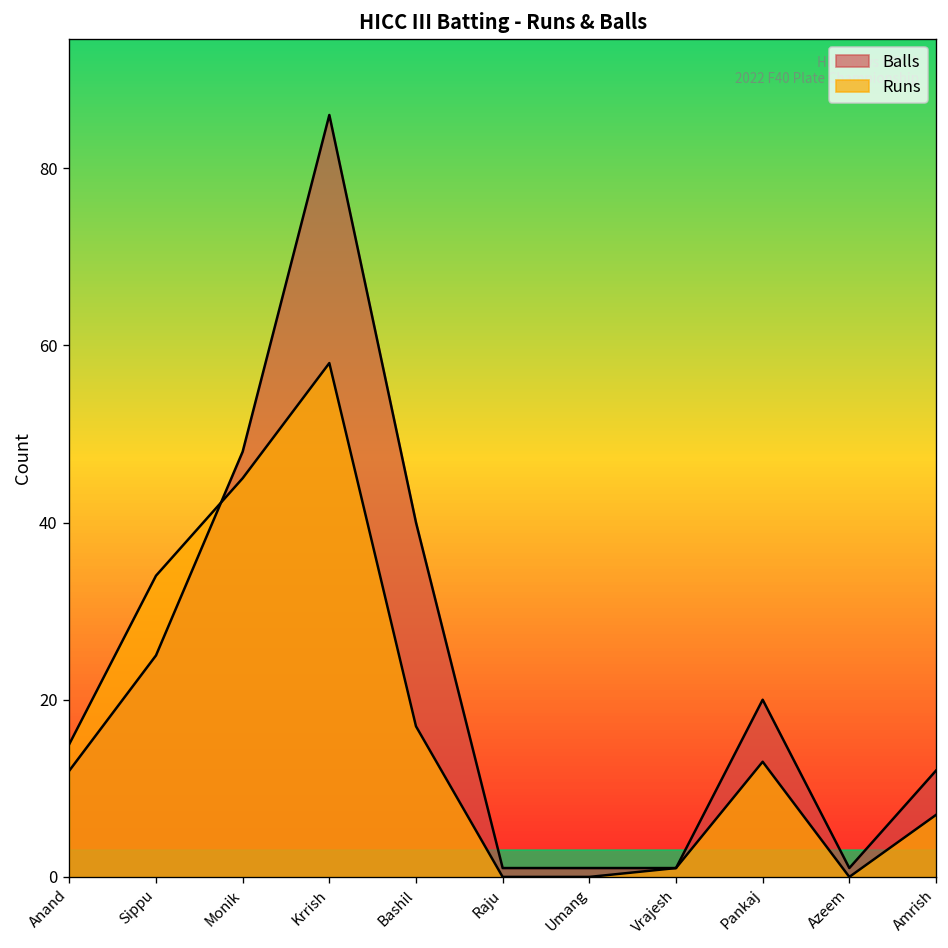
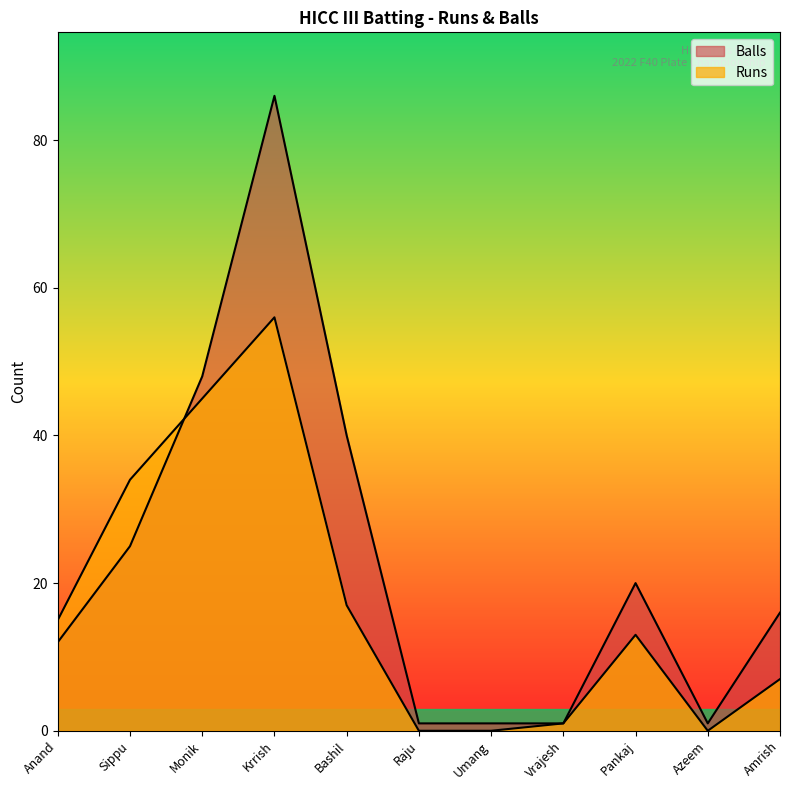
Runs, Krrish: 58 -> 56
Balls, Amrish: 12 -> 16
